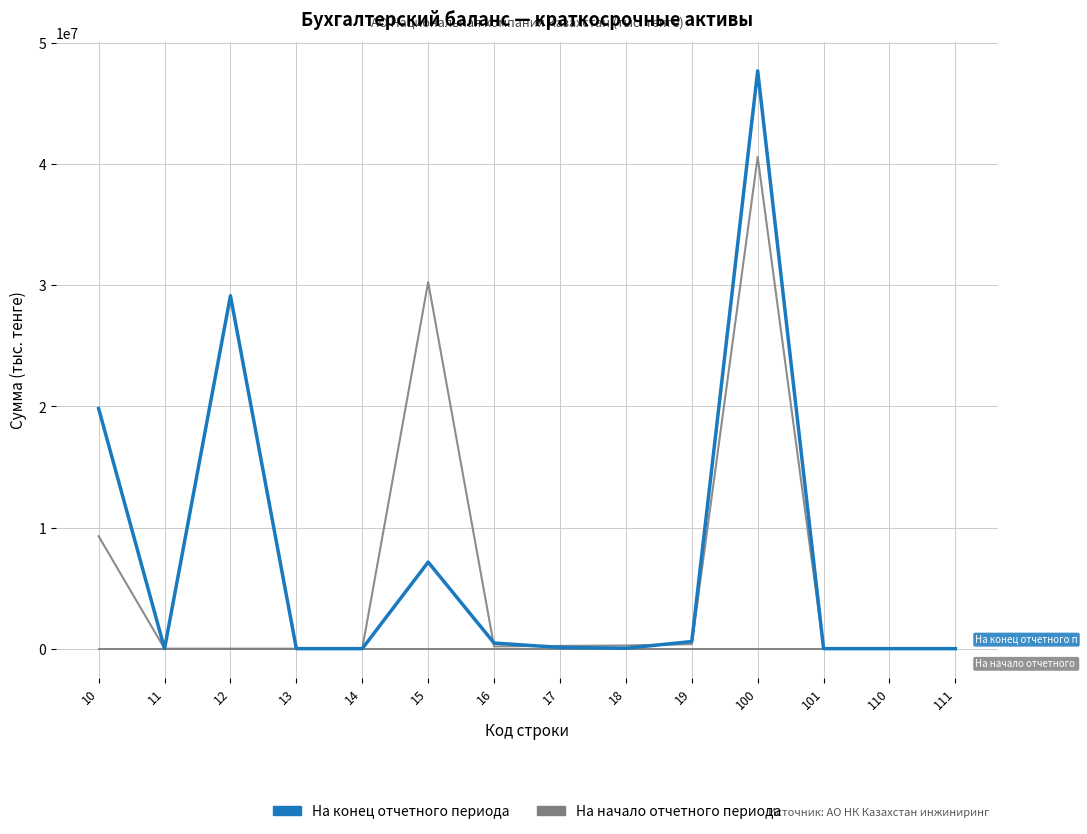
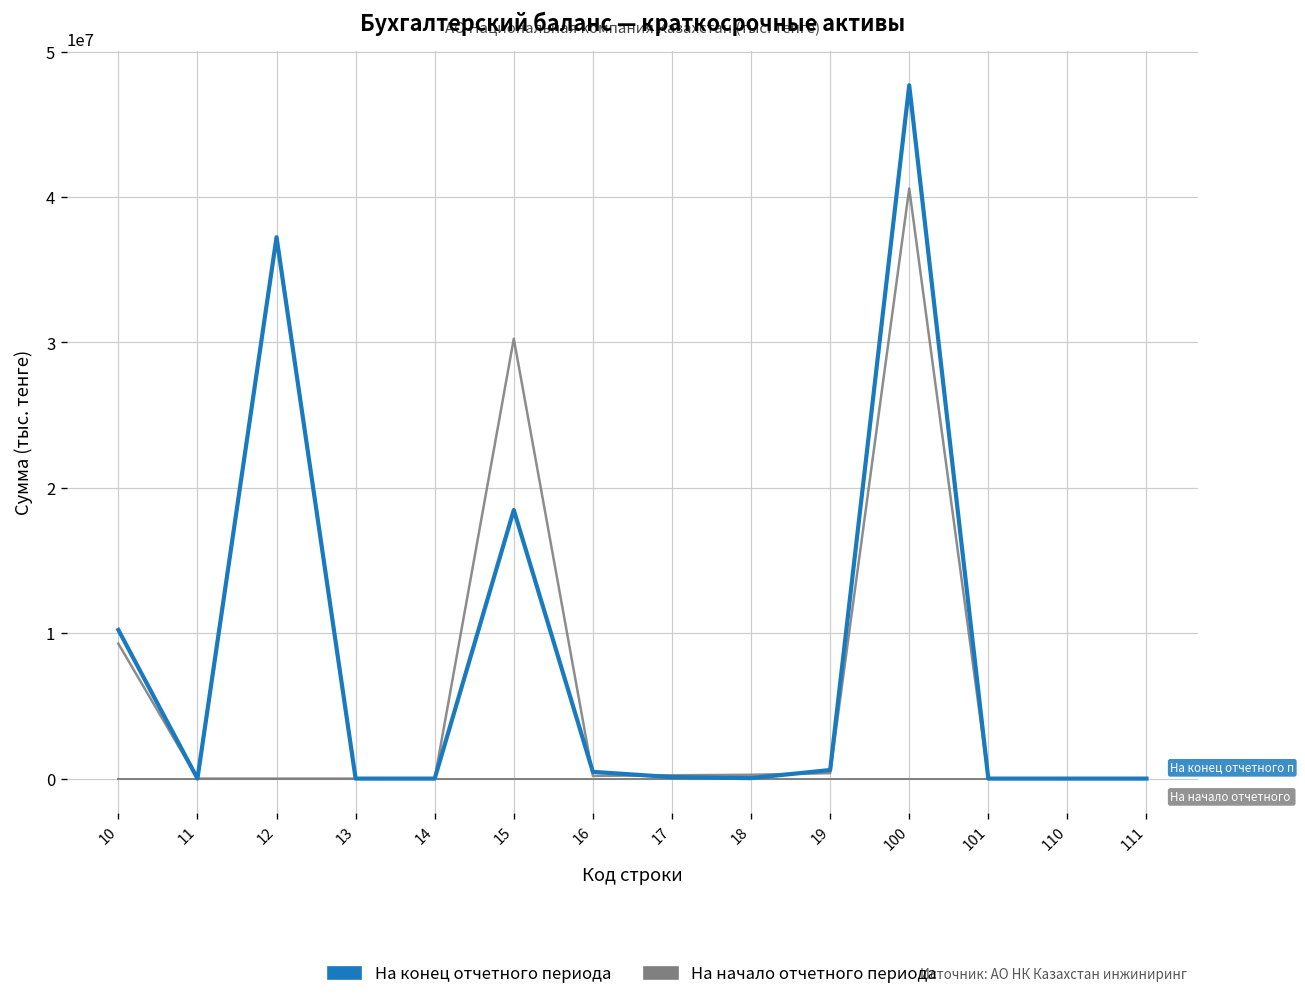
На конец отчетного периода, 10: 19800000 -> 10200000
На конец отчетного периода, 12: 29100000 -> 37200000
На конец отчетного периода, 15: 7100000 -> 18500000
